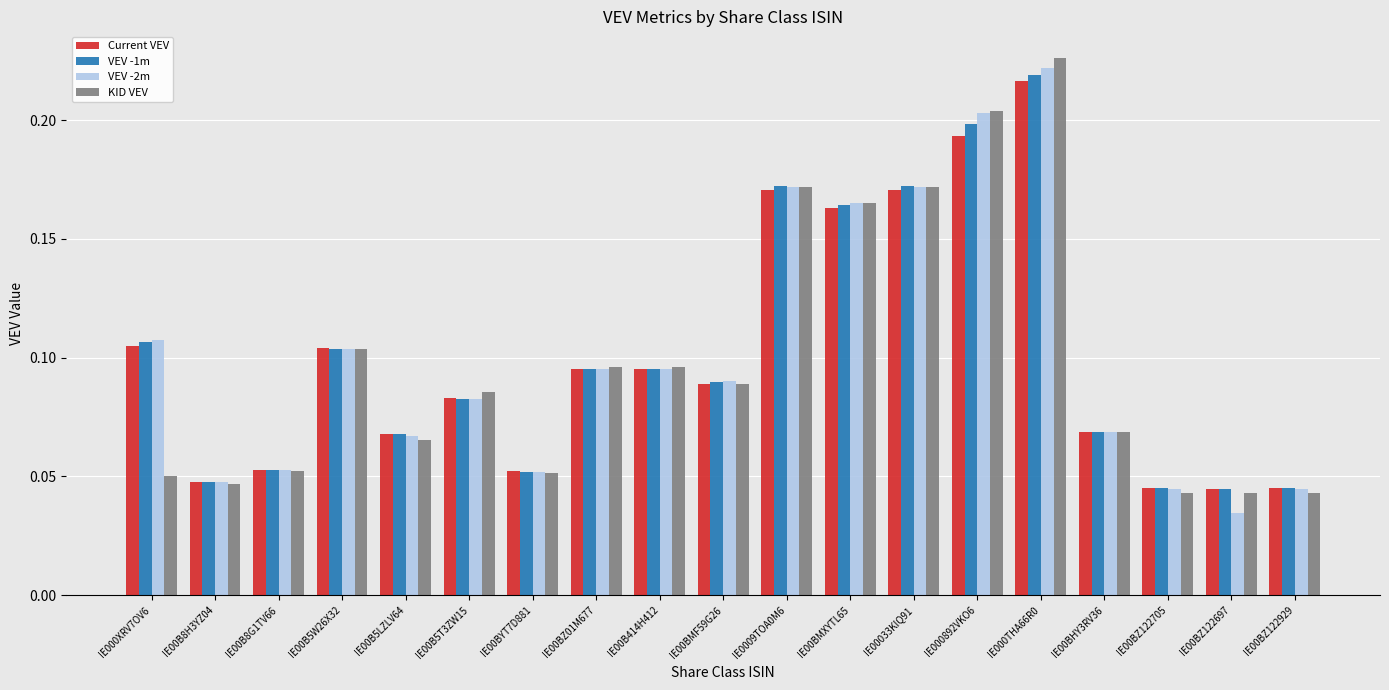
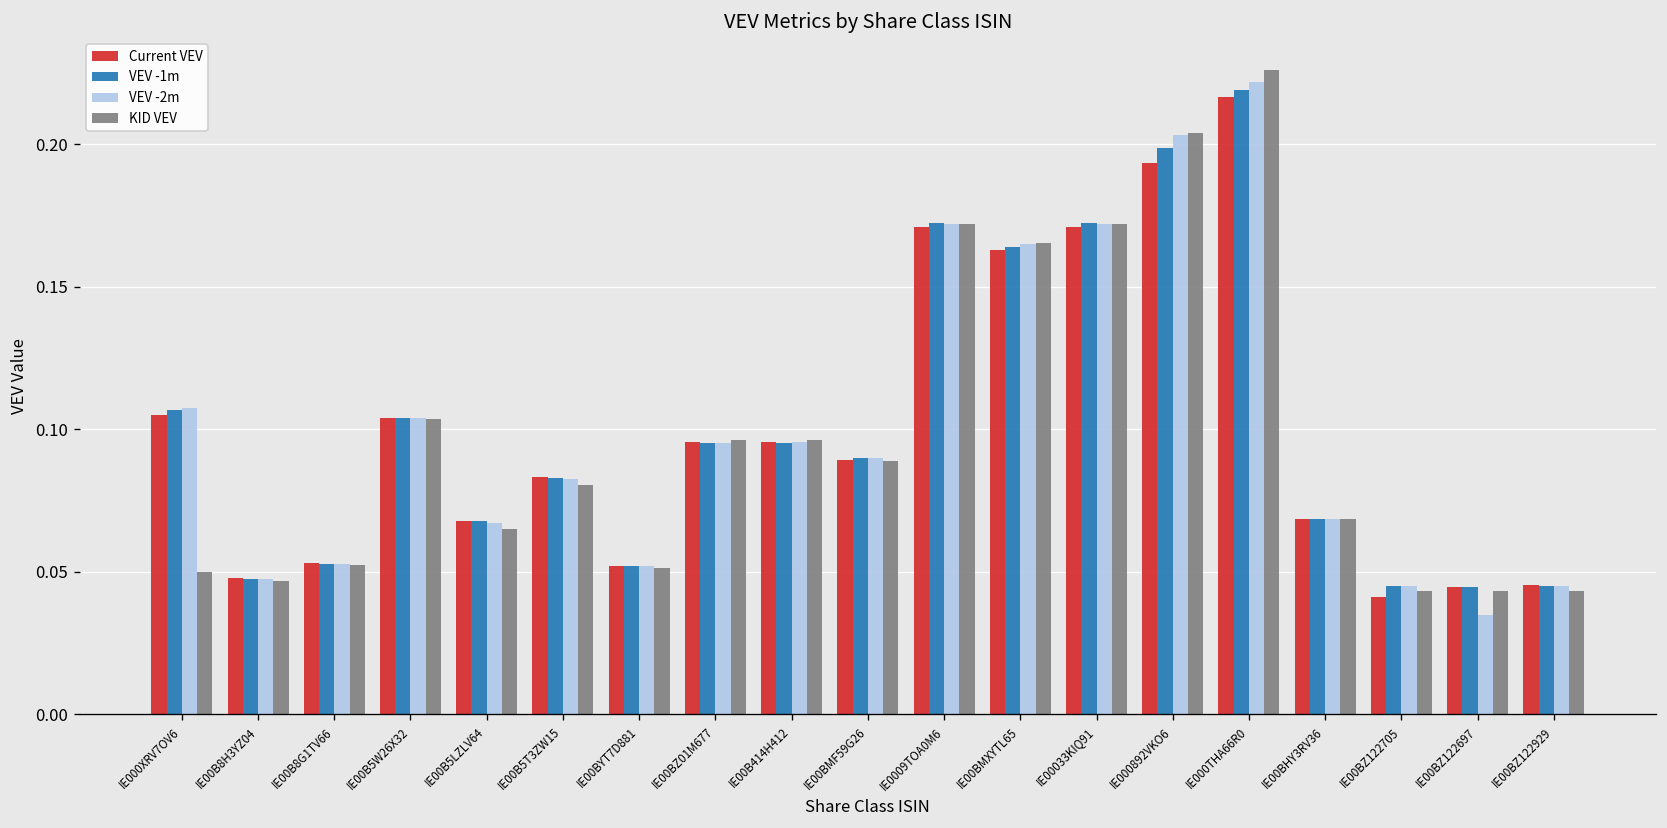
KID VEV, IE00B5T3ZW15: 0.086 -> 0.080
Current VEV, IE00BZ122705: 0.045 -> 0.041
